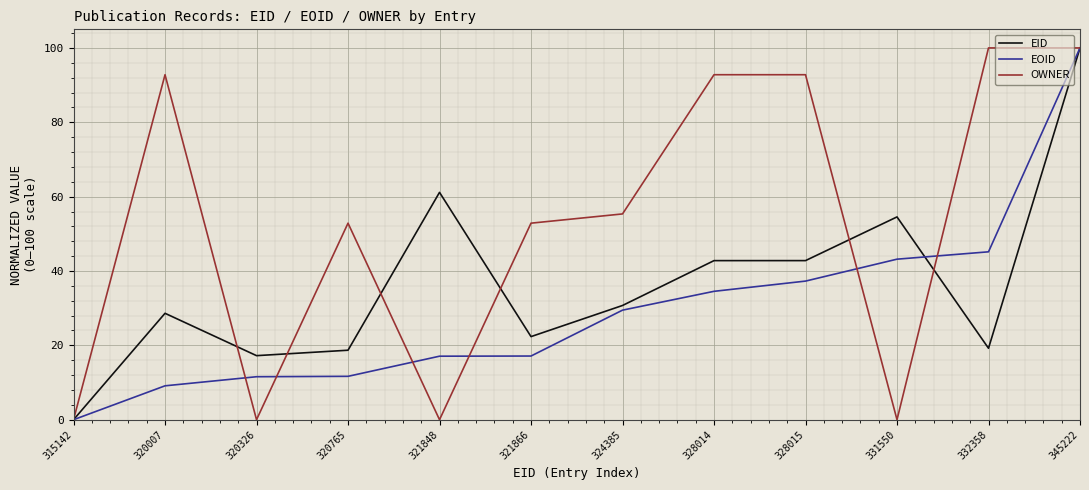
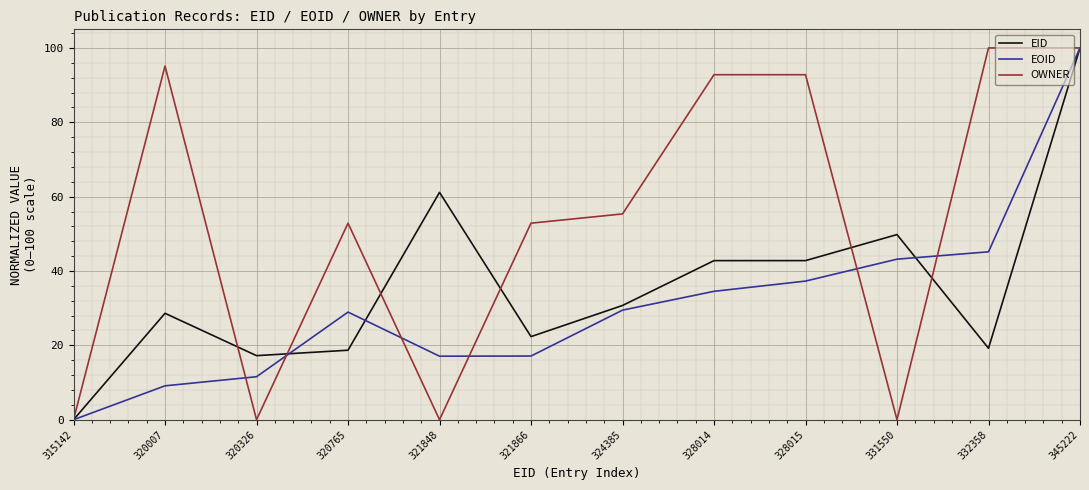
OWNER, 320007: 93 -> 95
EOID, 320765: 12 -> 29
EID, 331550: 55 -> 50
